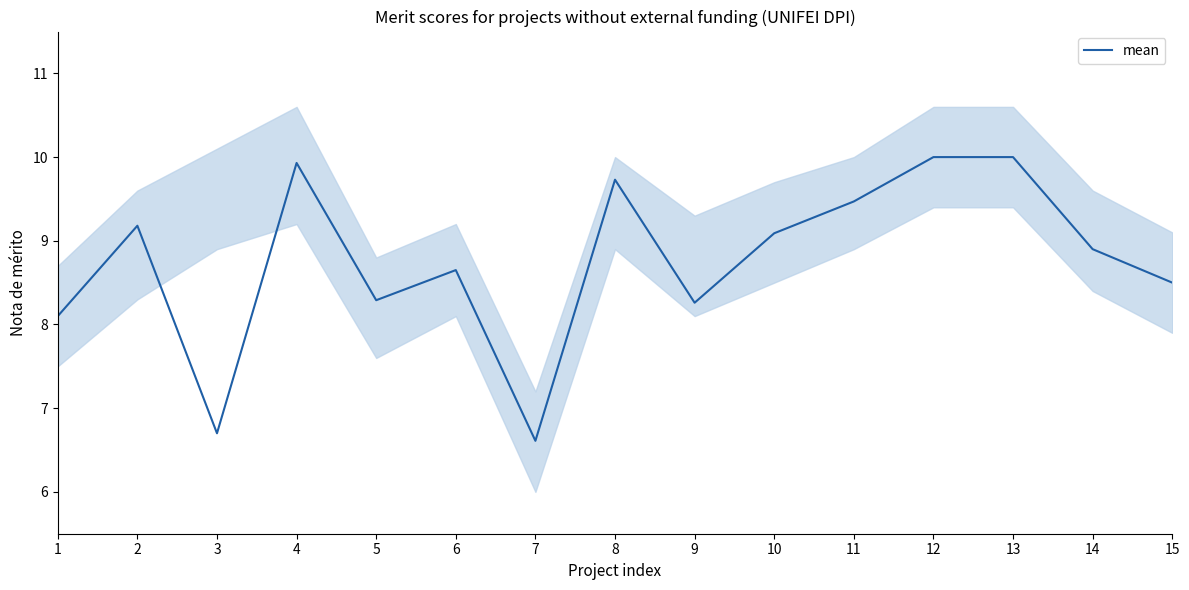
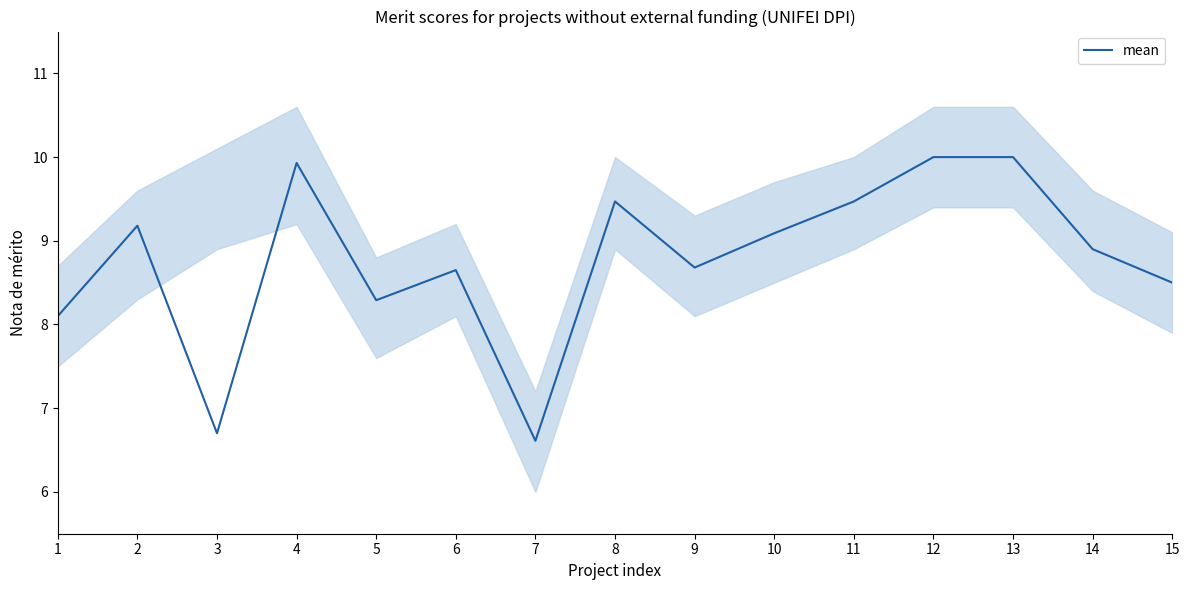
mean, 8: 9.7 -> 9.5
mean, 9: 8.3 -> 8.7
